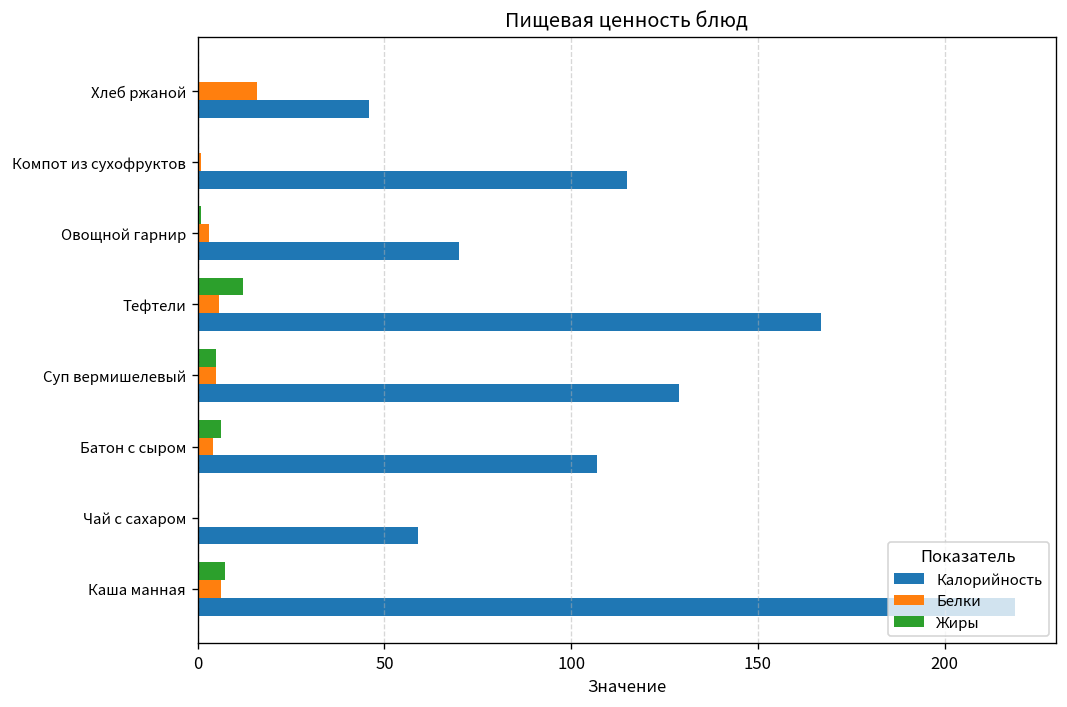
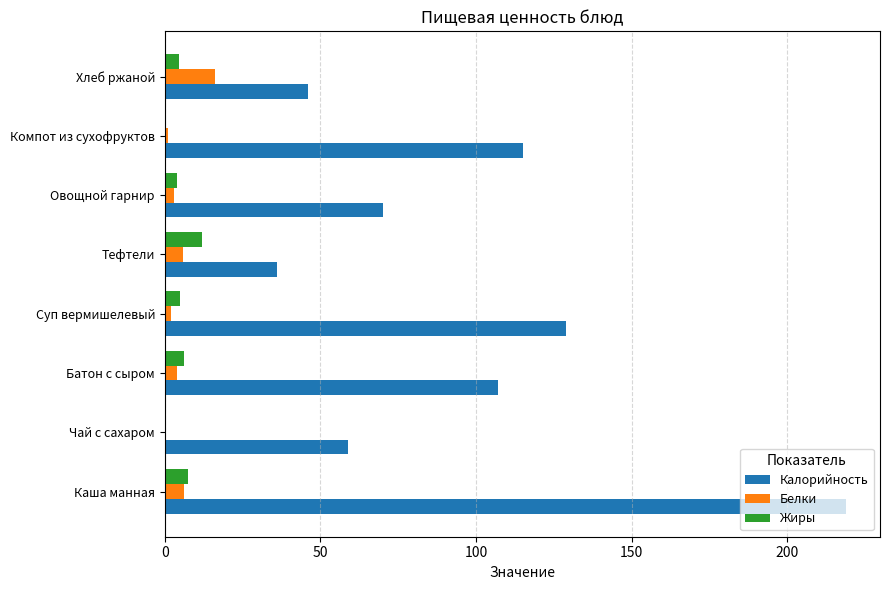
Жиры, Хлеб ржаной: 0 -> 5
Жиры, Овощной гарнир: 1 -> 4
Калорийность, Тефтели: 167 -> 36
Белки, Суп вермишелевый: 5 -> 2
